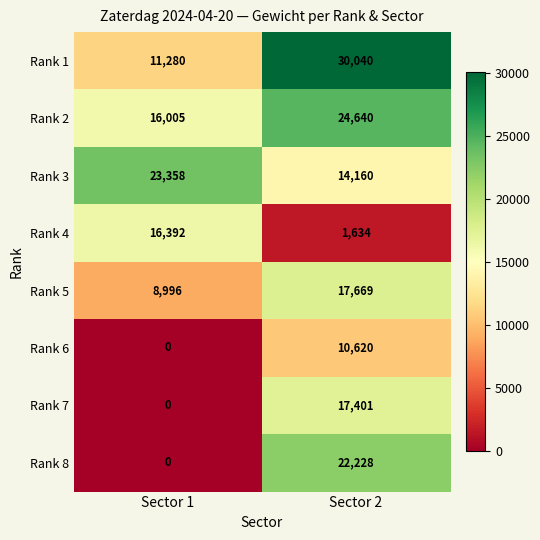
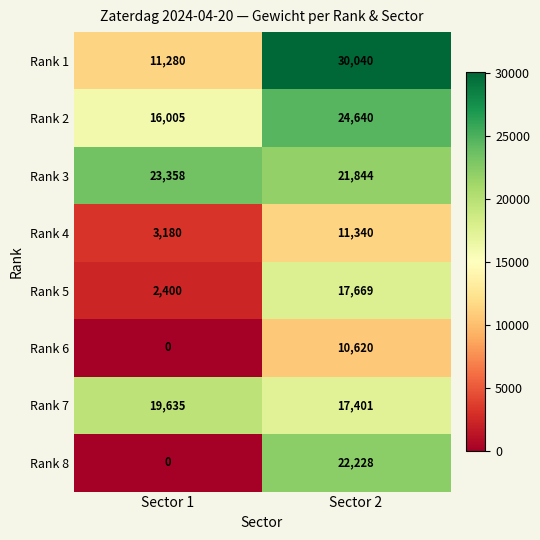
Rank 3, Sector 2: 14,160 -> 21,844
Rank 4, Sector 1: 16,392 -> 3,180
Rank 4, Sector 2: 1,634 -> 11,340
Rank 5, Sector 1: 8,996 -> 2,400
Rank 7, Sector 1: 0 -> 19,635
